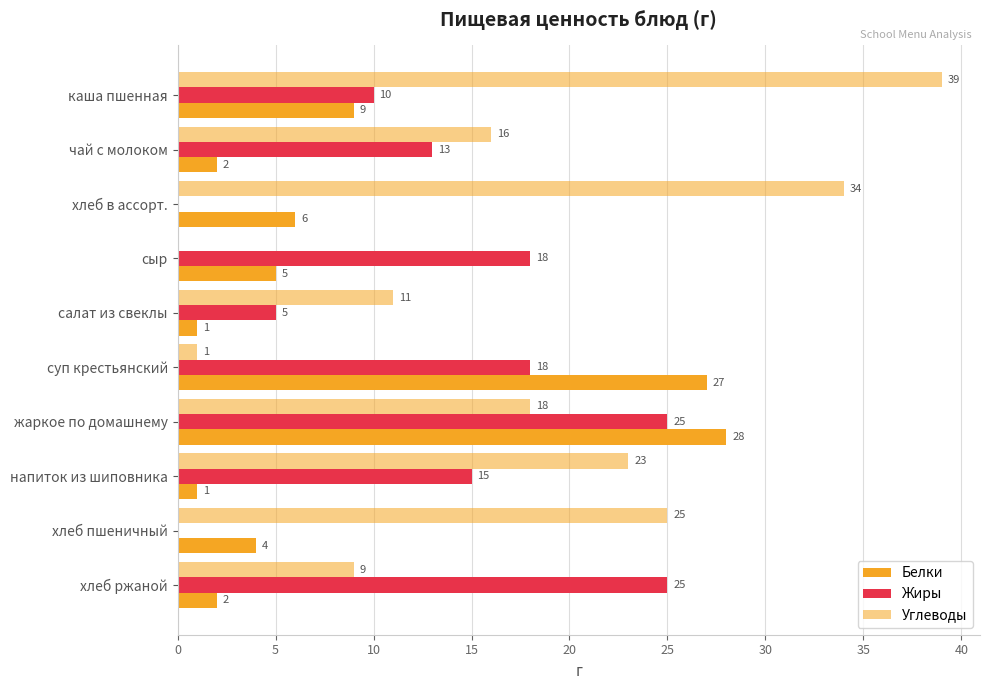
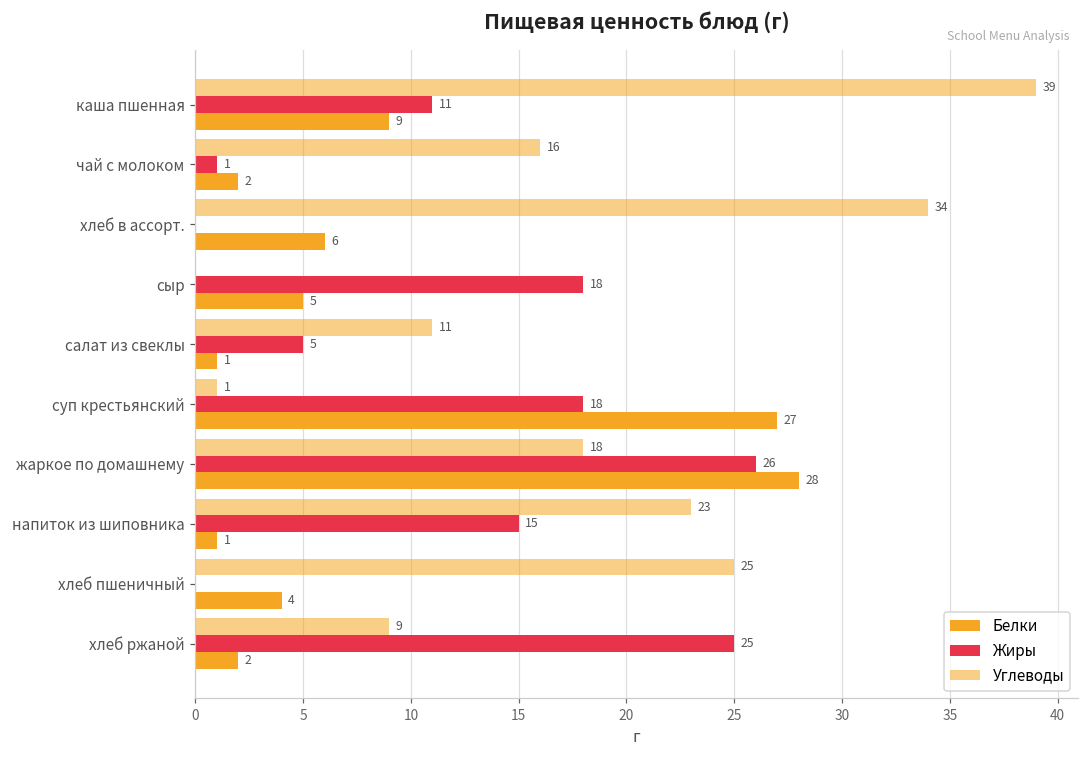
Жиры, каша пшенная: 10 -> 11
Жиры, чай с молоком: 13 -> 1
Жиры, жаркое по домашнему: 25 -> 26
